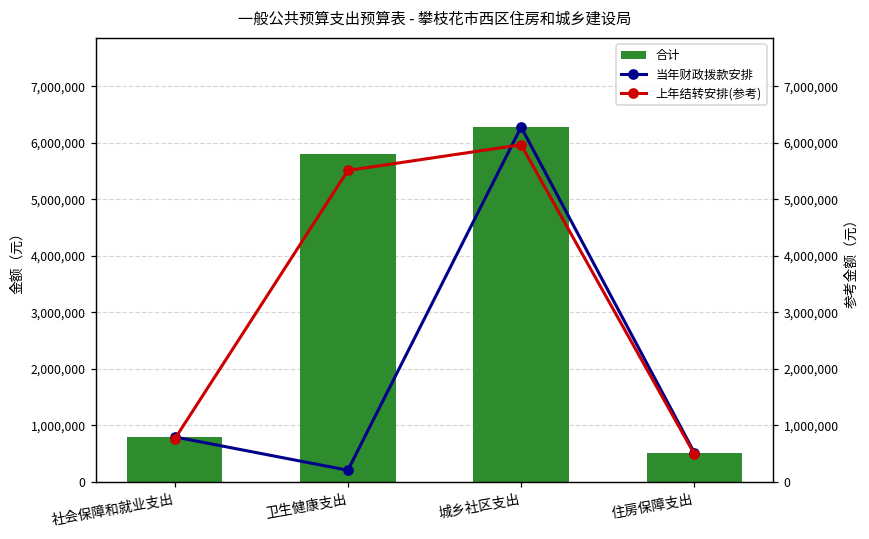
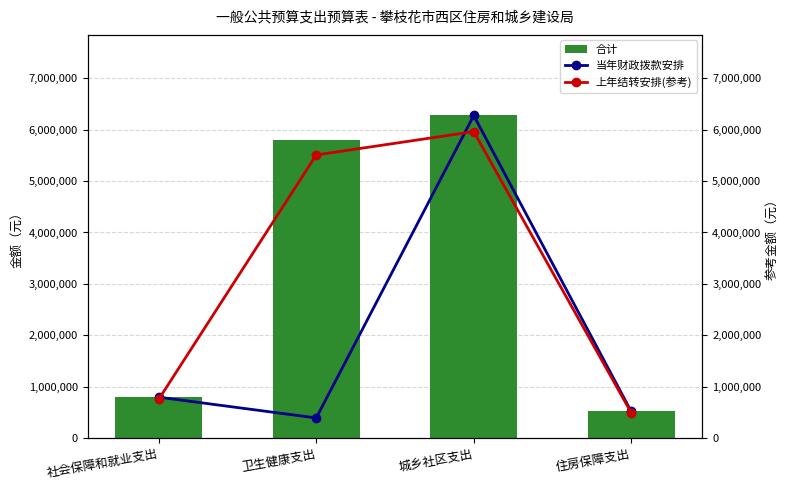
当年财政拨款安排, 卫生健康支出: 200,000 -> 400,000
